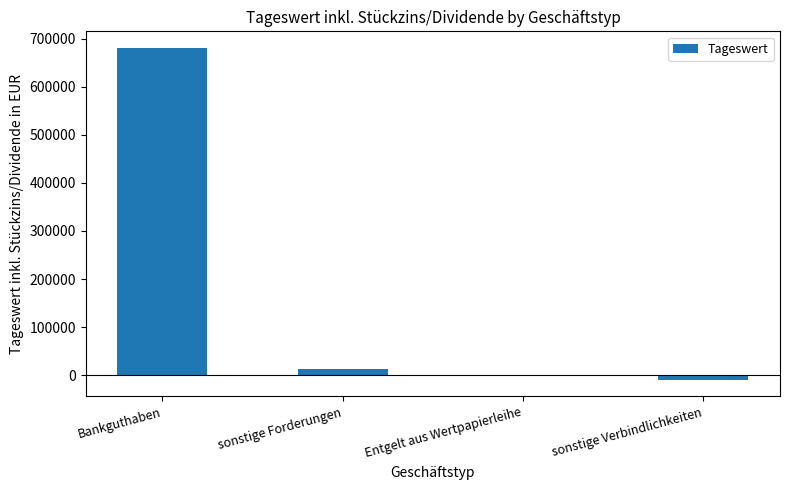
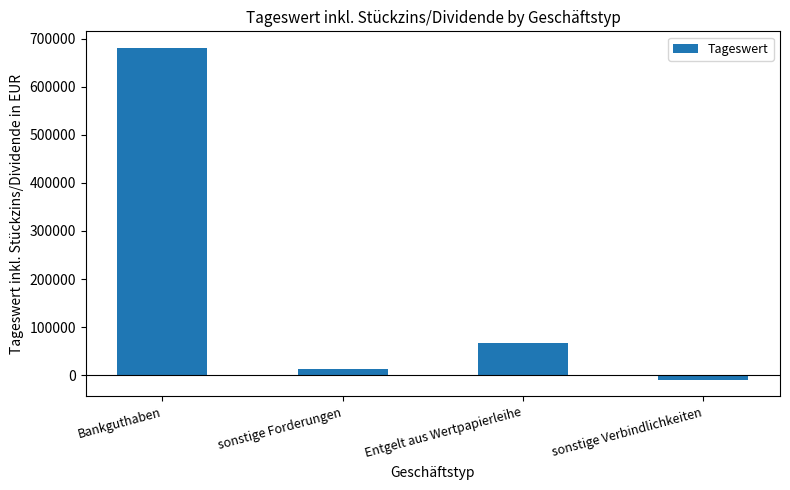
Entgelt aus Wertpapierleihe: 0 -> 70000
